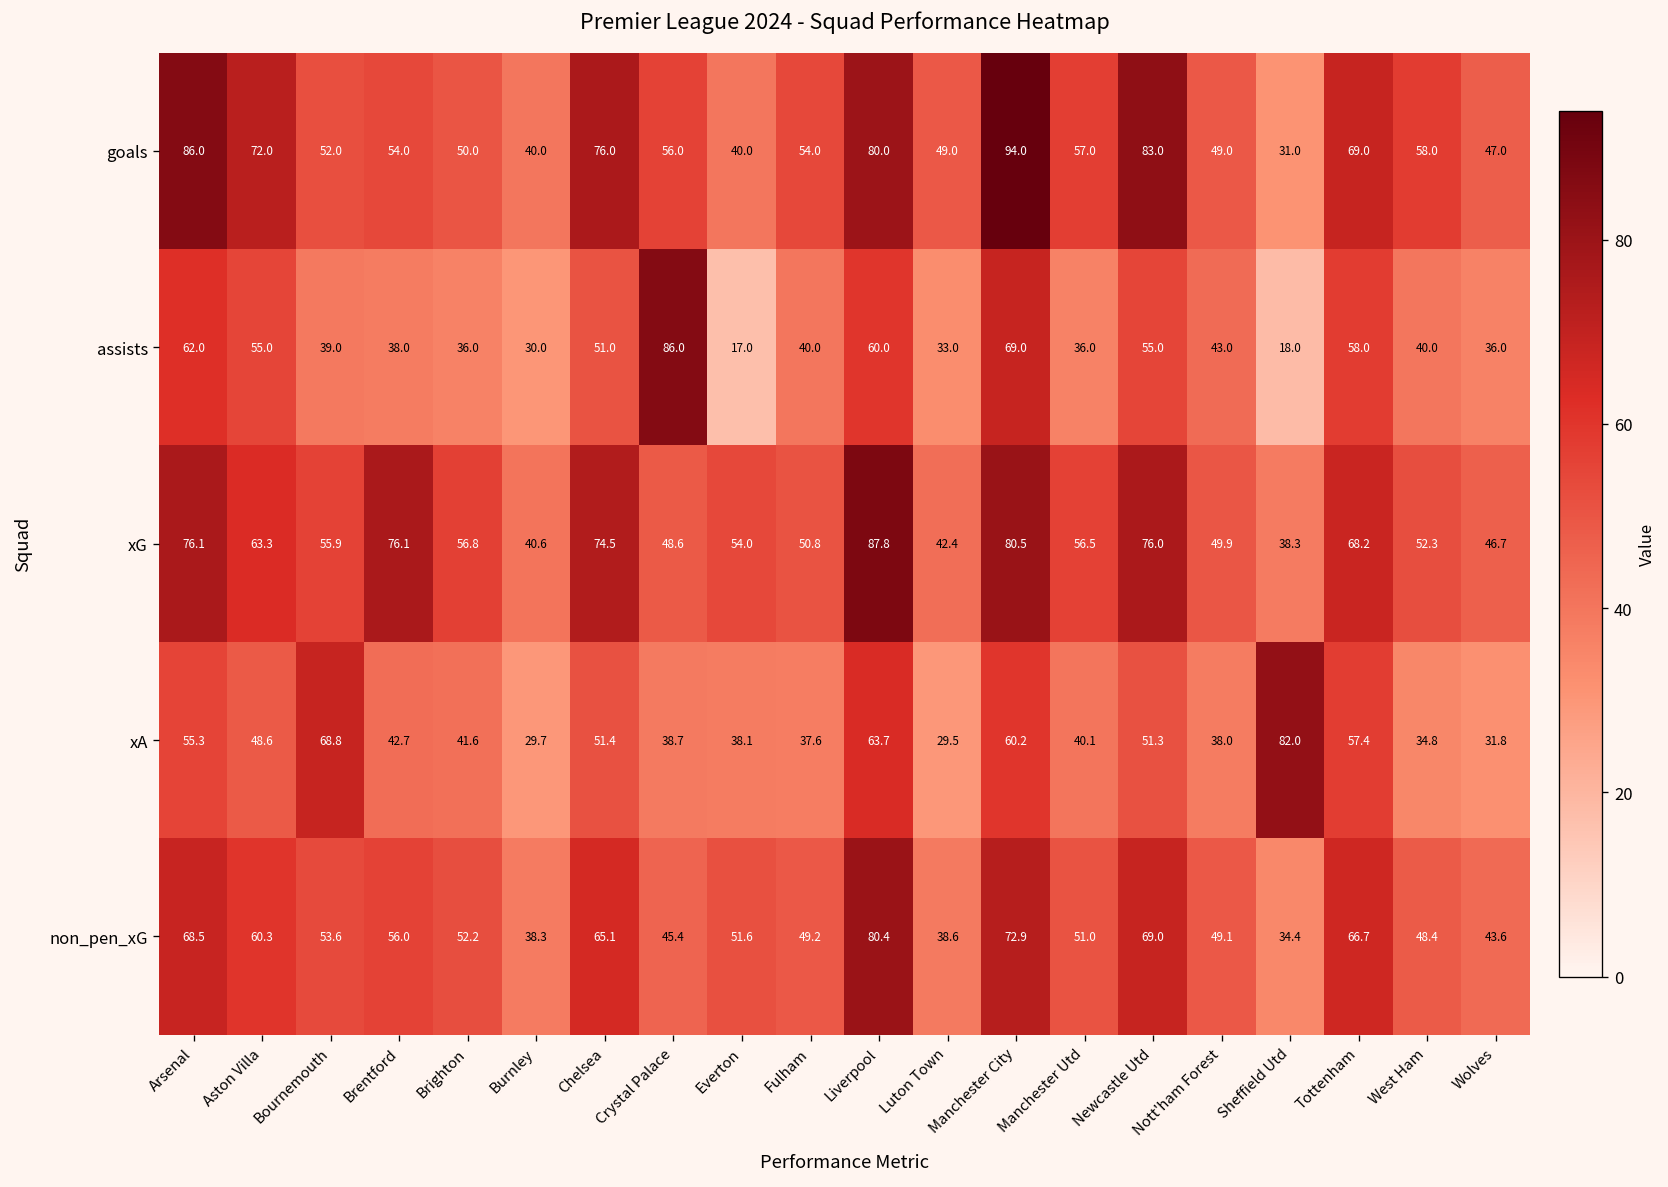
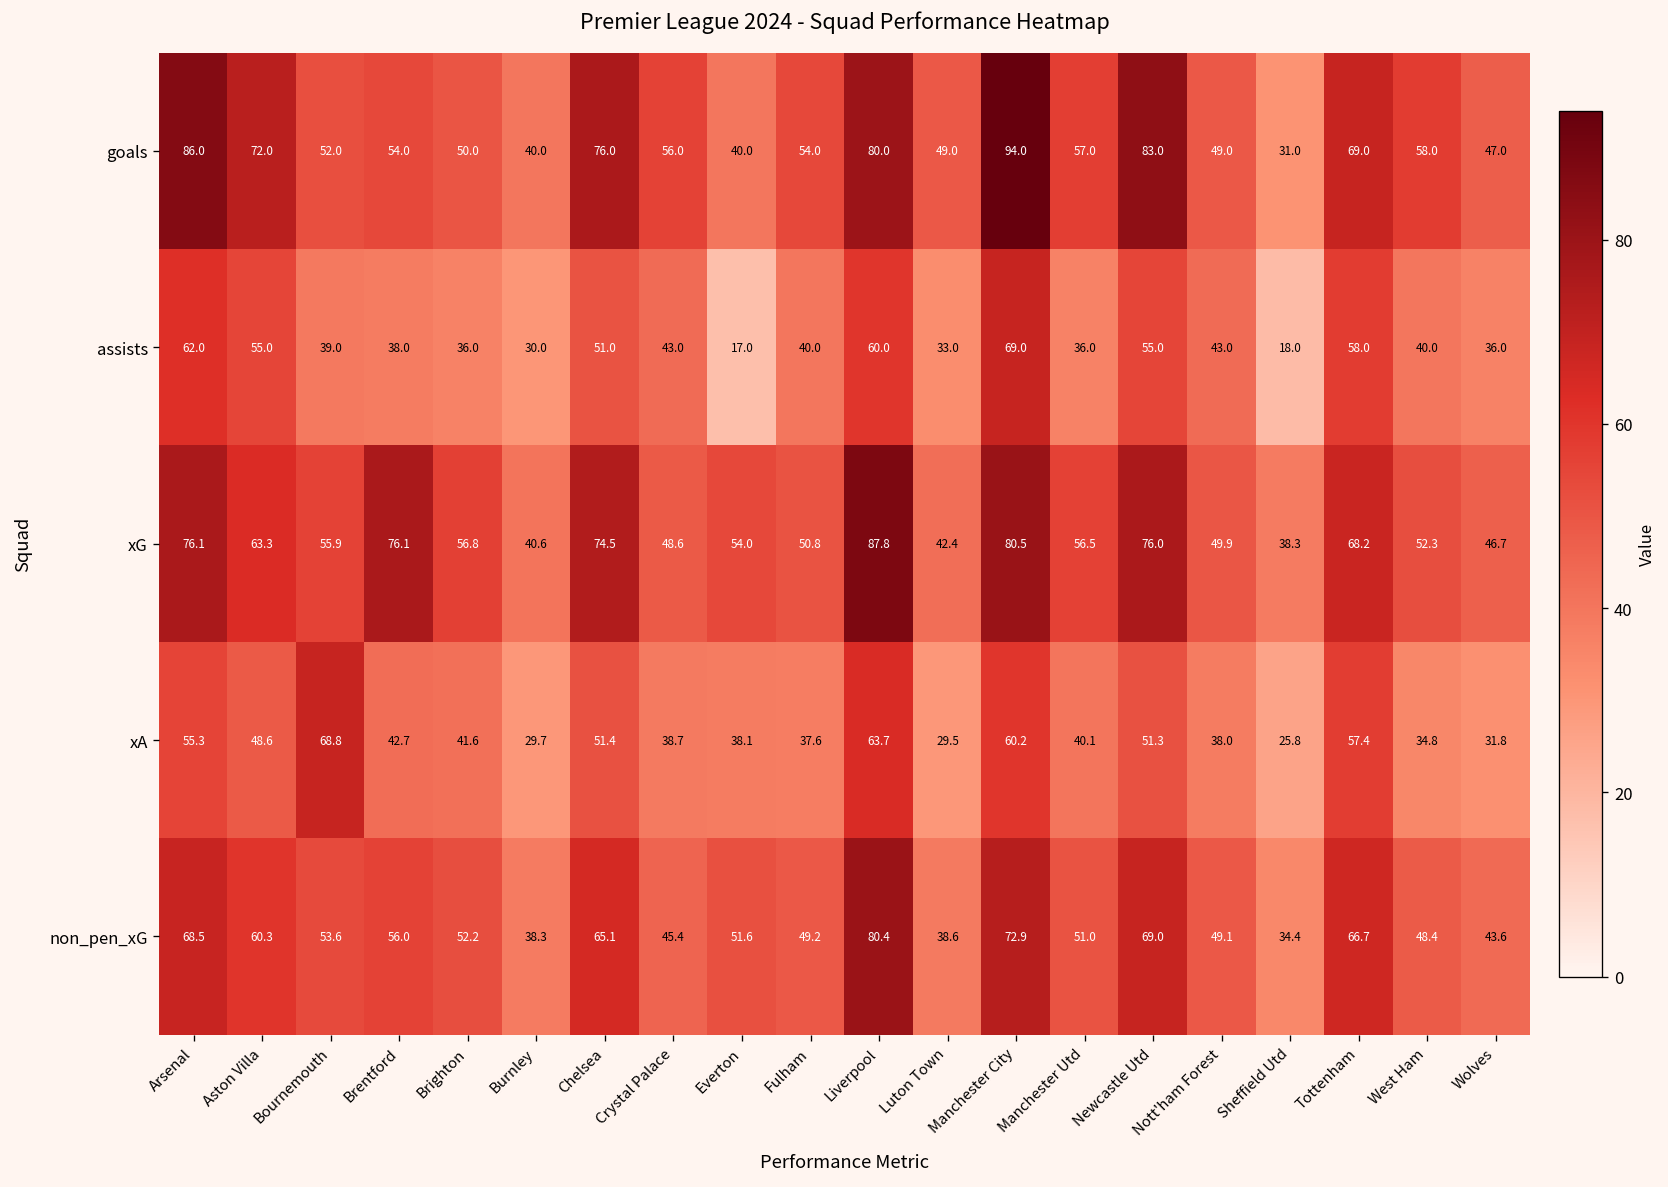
assists, Crystal Palace: 86.0 -> 43.0
xA, Sheffield Utd: 82.0 -> 25.8
